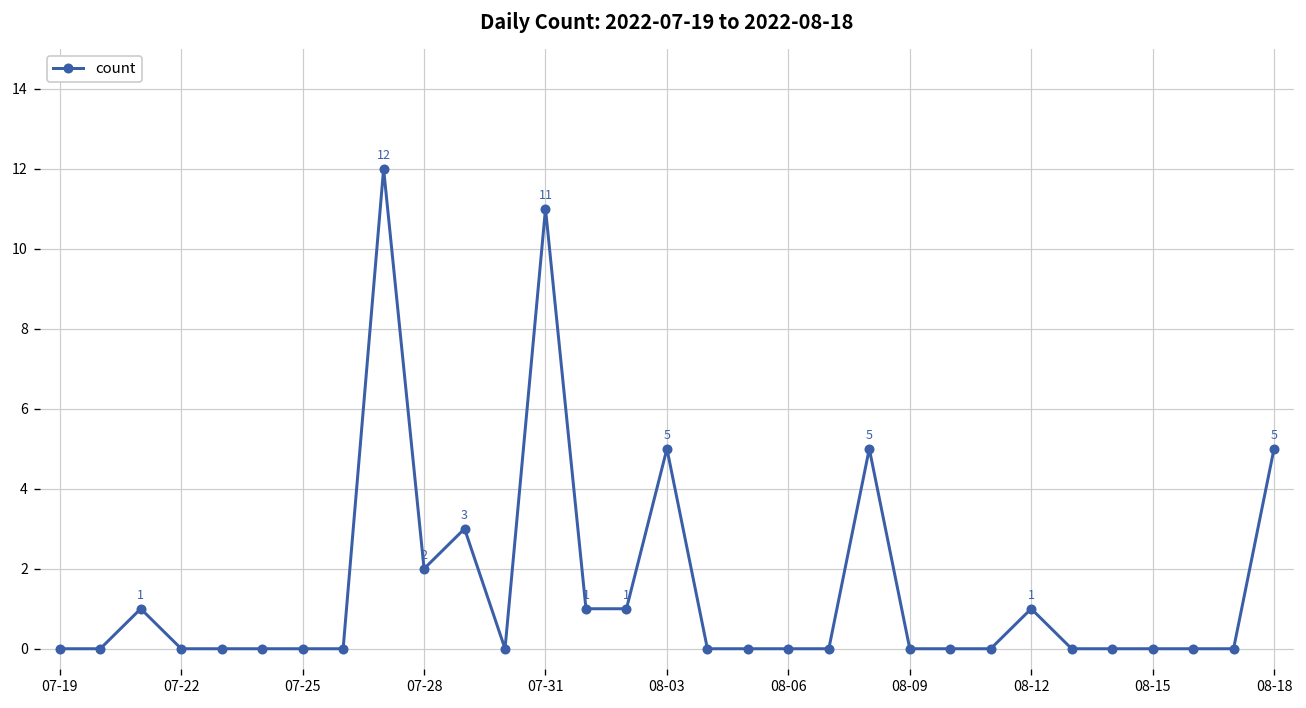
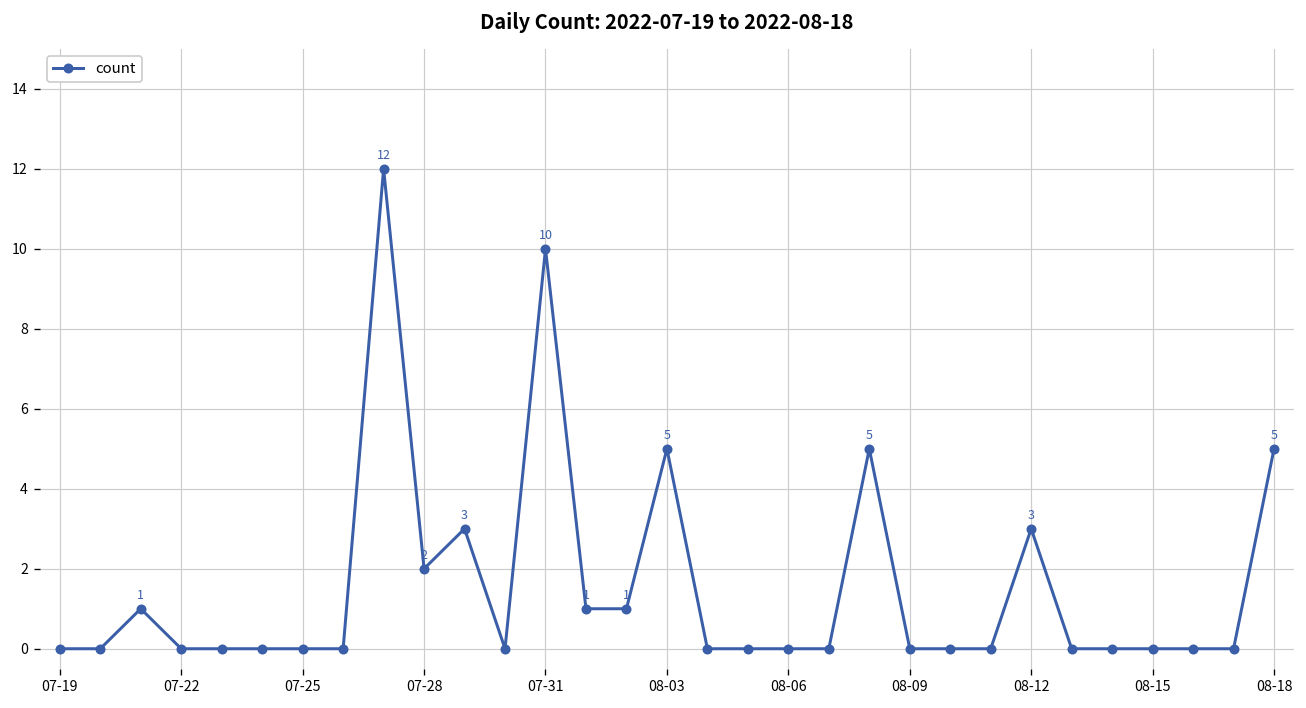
07-31: 11 -> 10
08-12: 1 -> 3
